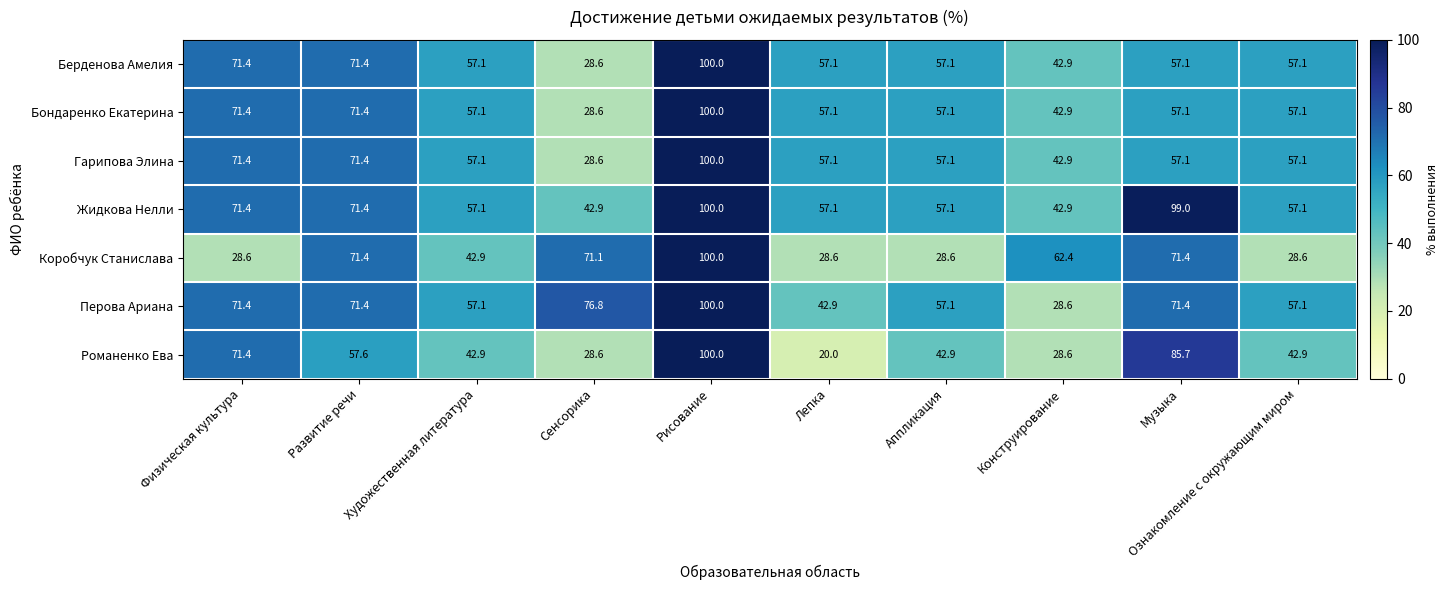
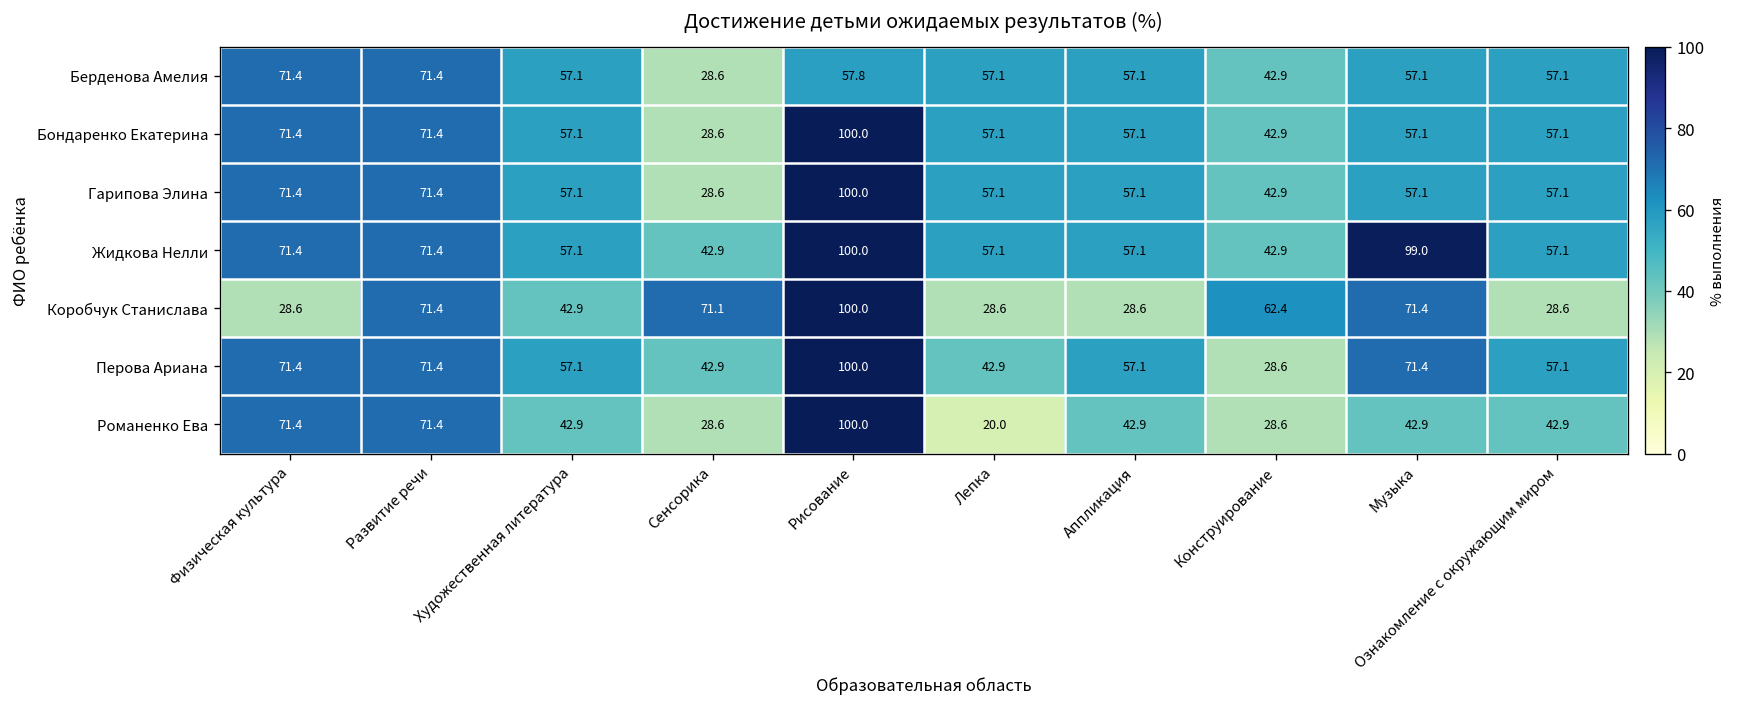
Берденова Амелия, Рисование: 100.0 -> 57.8
Перова Ариана, Сенсорика: 76.8 -> 42.9
Романенко Ева, Развитие речи: 57.6 -> 71.4
Романенко Ева, Музыка: 85.7 -> 42.9
